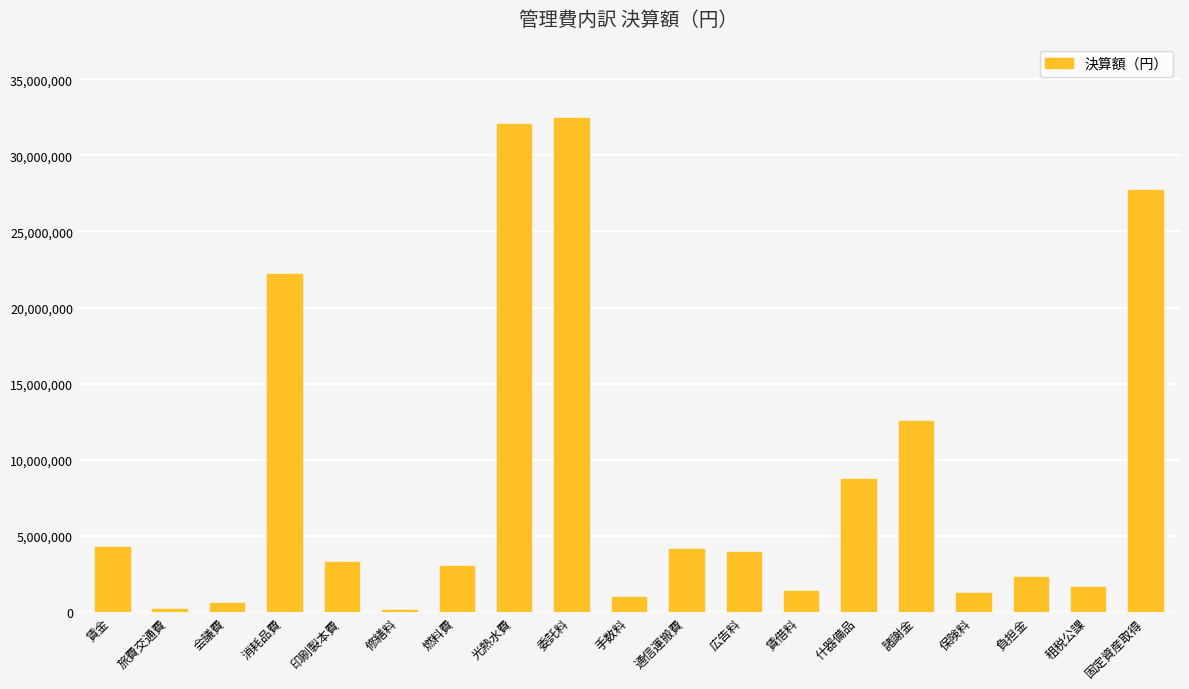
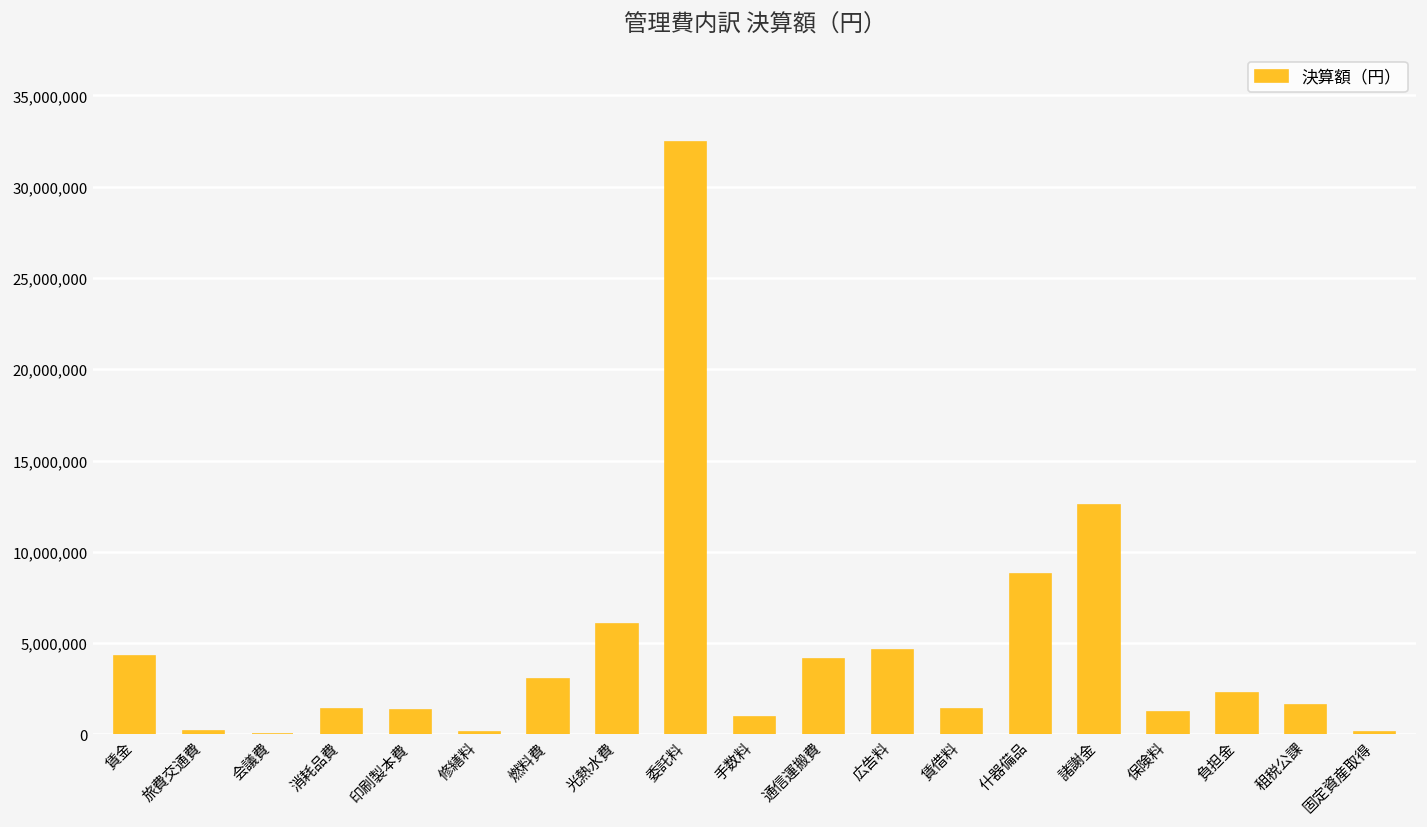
会議費: 600,000 -> 0
消耗品費: 22,200,000 -> 1,400,000
印刷製本費: 3,300,000 -> 1,300,000
光熱水費: 32,100,000 -> 6,000,000
広告料: 3,900,000 -> 4,600,000
固定資産取得: 27,700,000 -> 100,000
